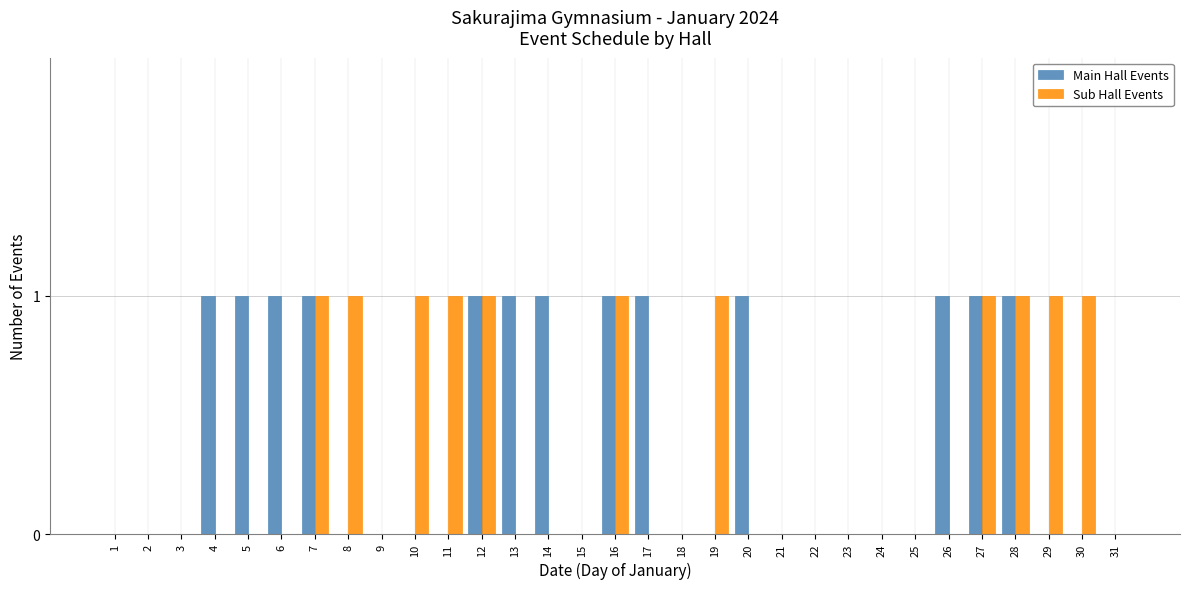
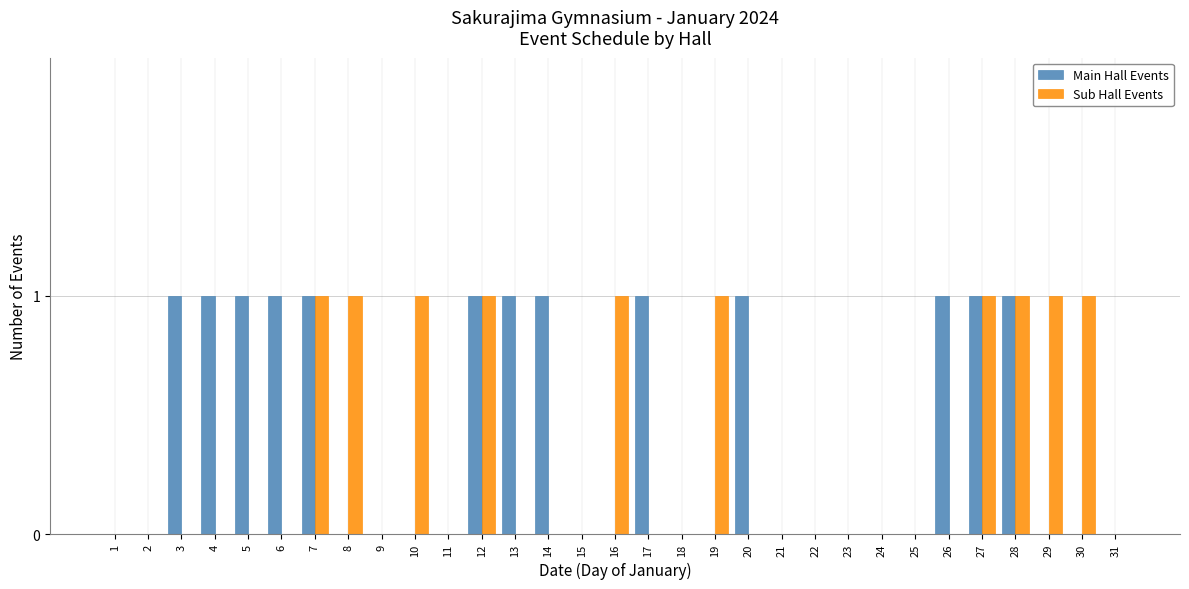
Main Hall Events, 3: 0 -> 1
Sub Hall Events, 11: 1 -> 0
Main Hall Events, 16: 1 -> 0
